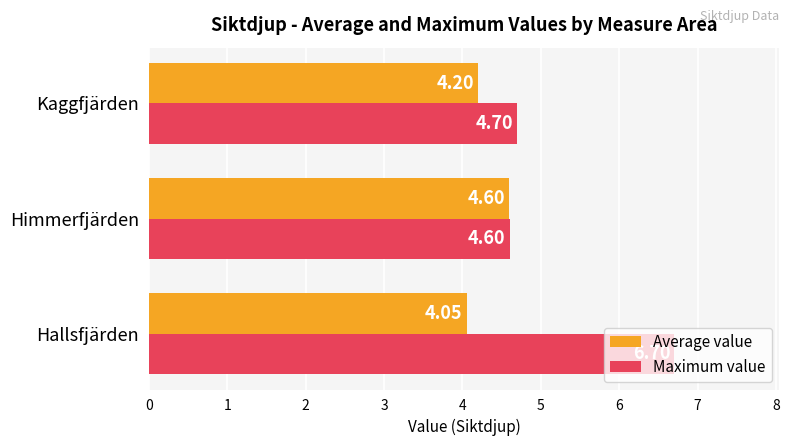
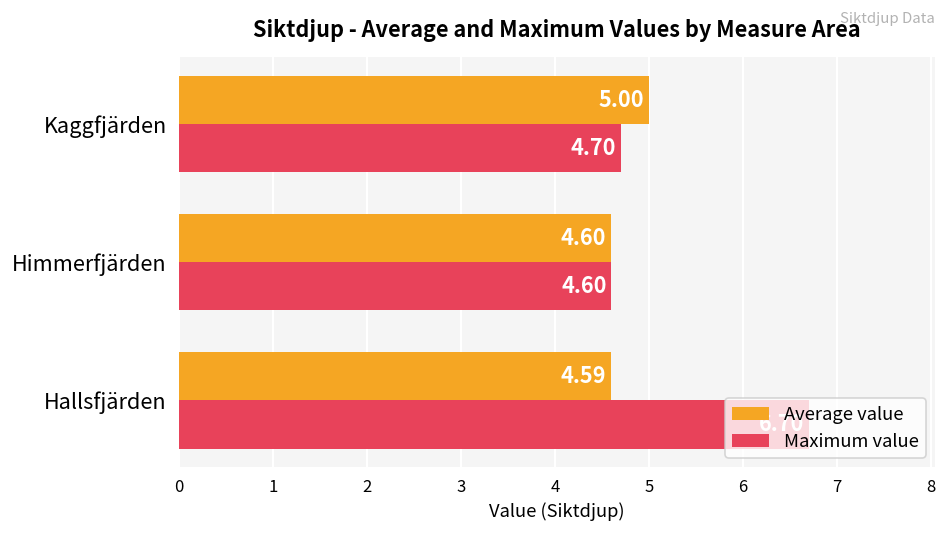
Average value, Kaggfjärden: 4.20 -> 5.00
Average value, Hallsfjärden: 4.05 -> 4.59
